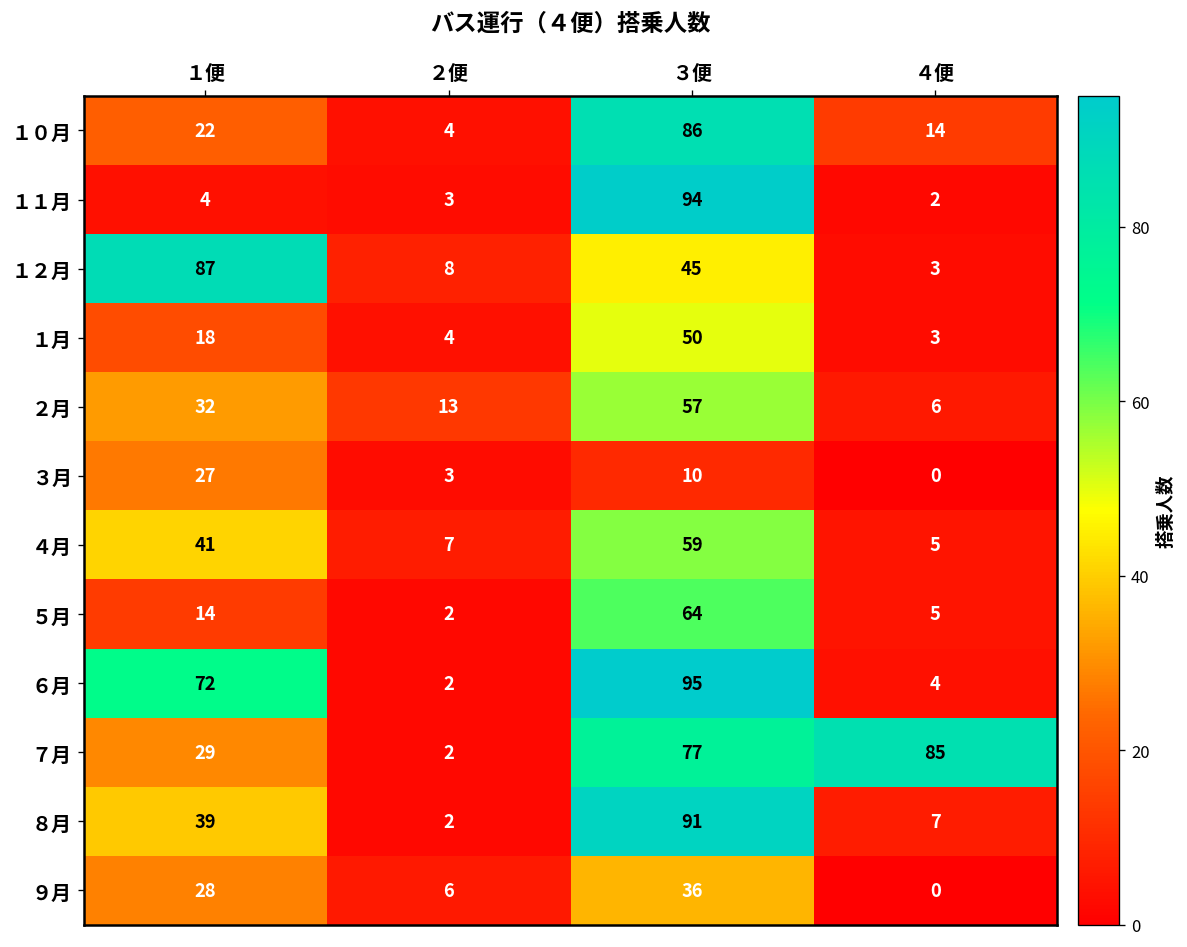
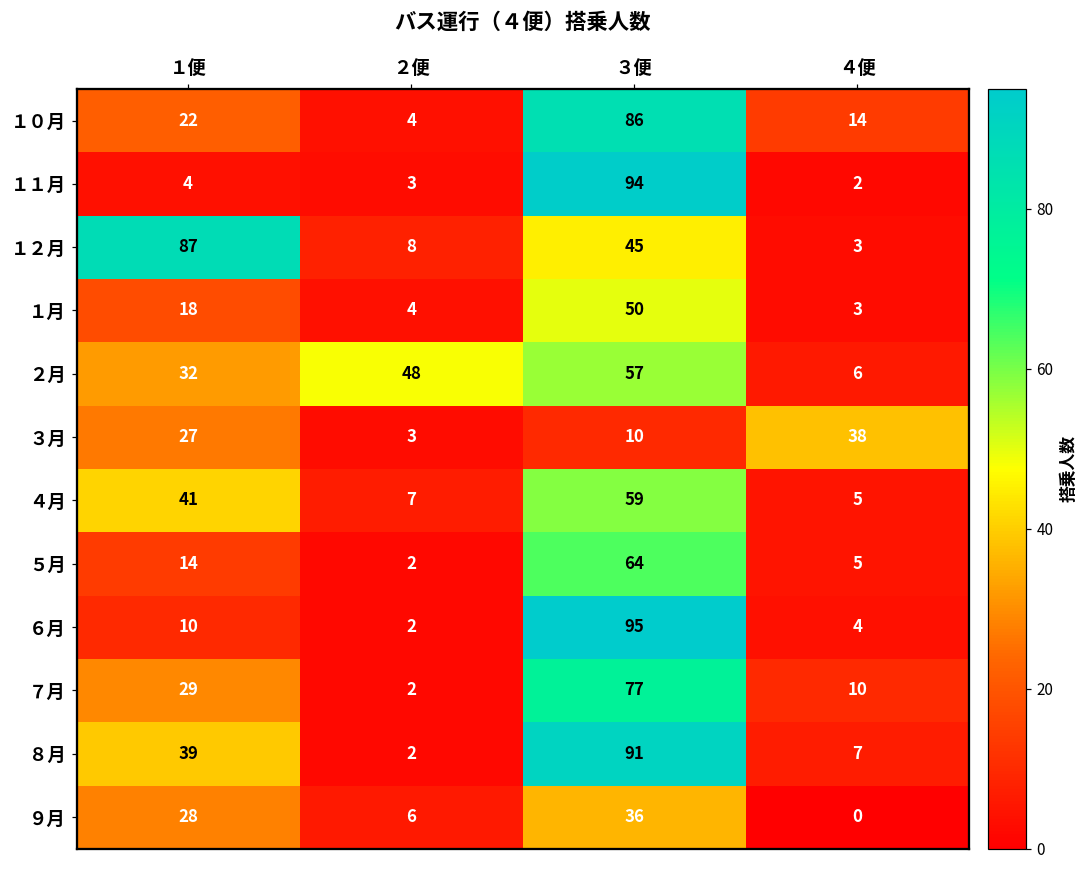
２月, ２便: 13 -> 48
３月, ４便: 0 -> 38
６月, １便: 72 -> 10
７月, ４便: 85 -> 10
